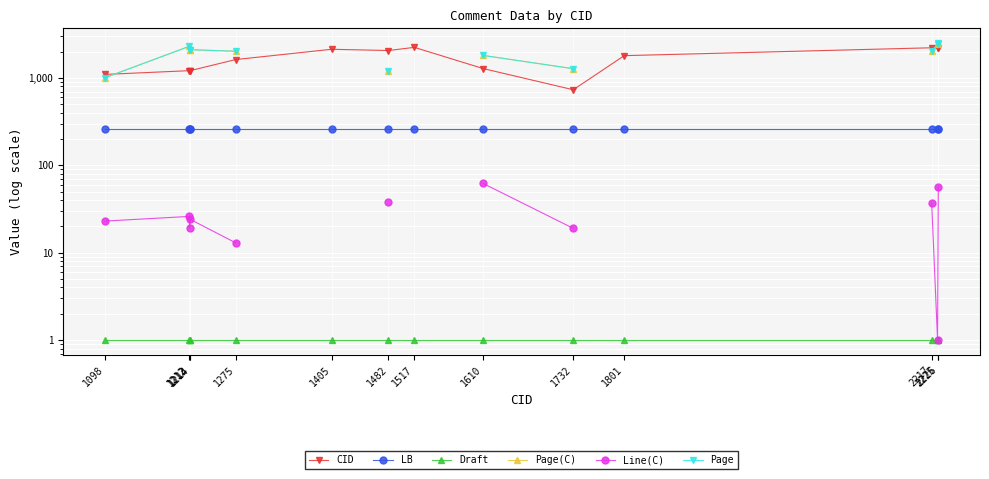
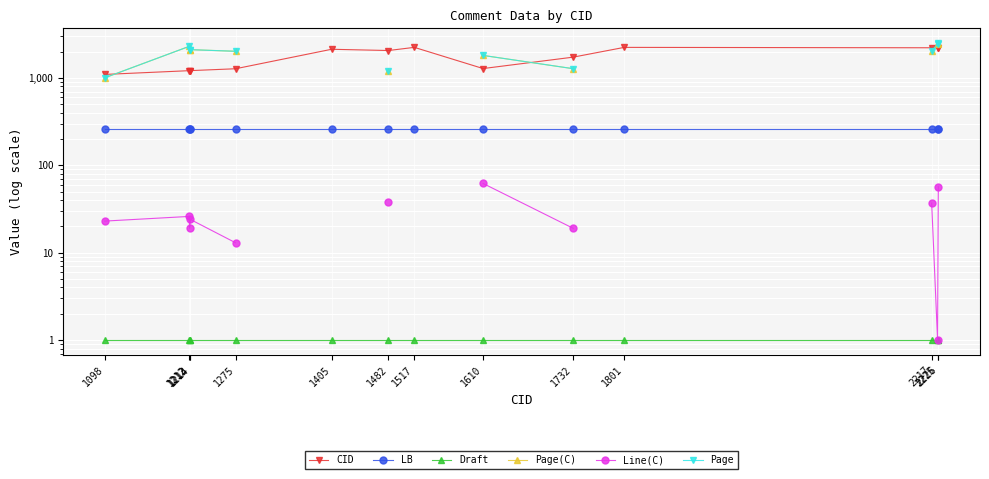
CID, 1275: 1,600 -> 1,300
CID, 1732: 700 -> 1,700
CID, 1801: 1,800 -> 2,200
